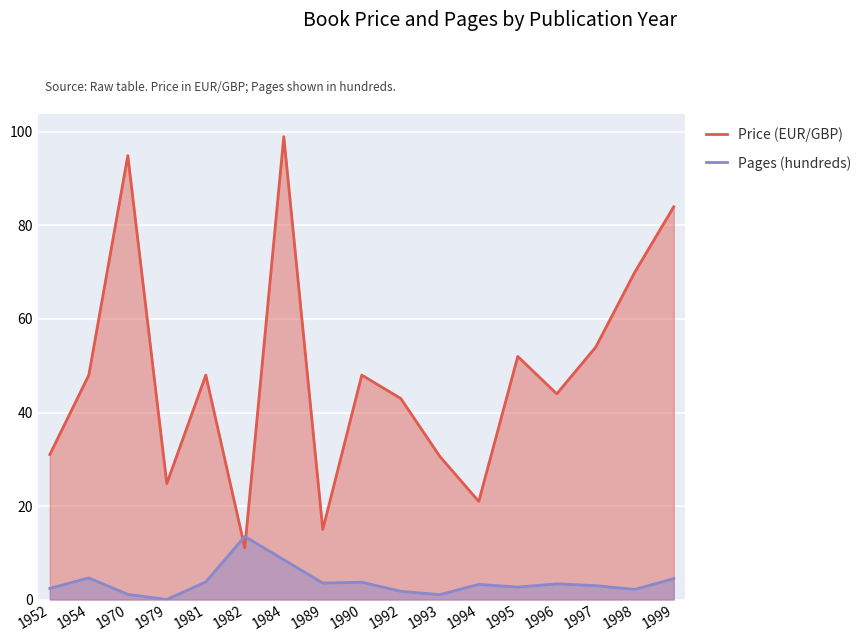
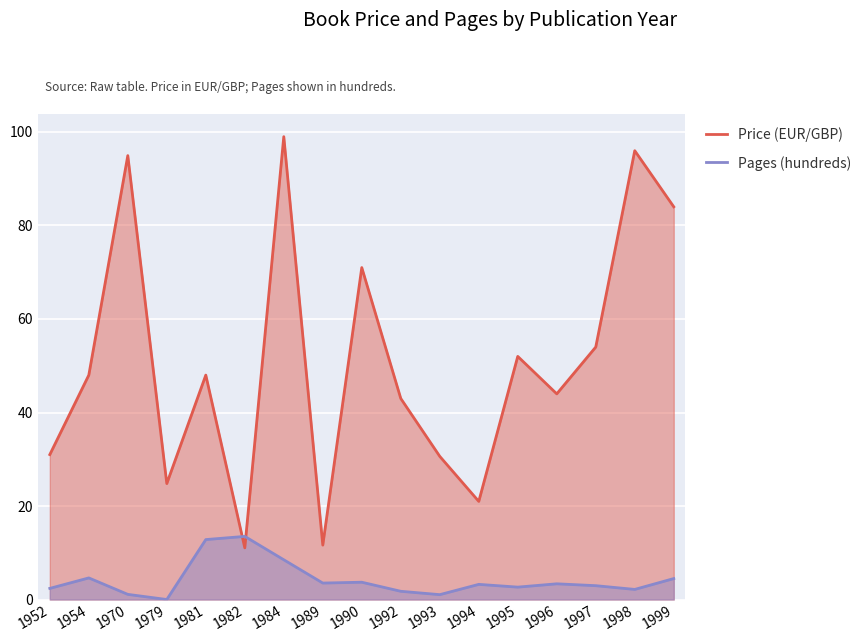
Pages (hundreds), 1981: 4 -> 13
Price (EUR/GBP), 1989: 15 -> 12
Price (EUR/GBP), 1990: 48 -> 71
Price (EUR/GBP), 1998: 70 -> 96
